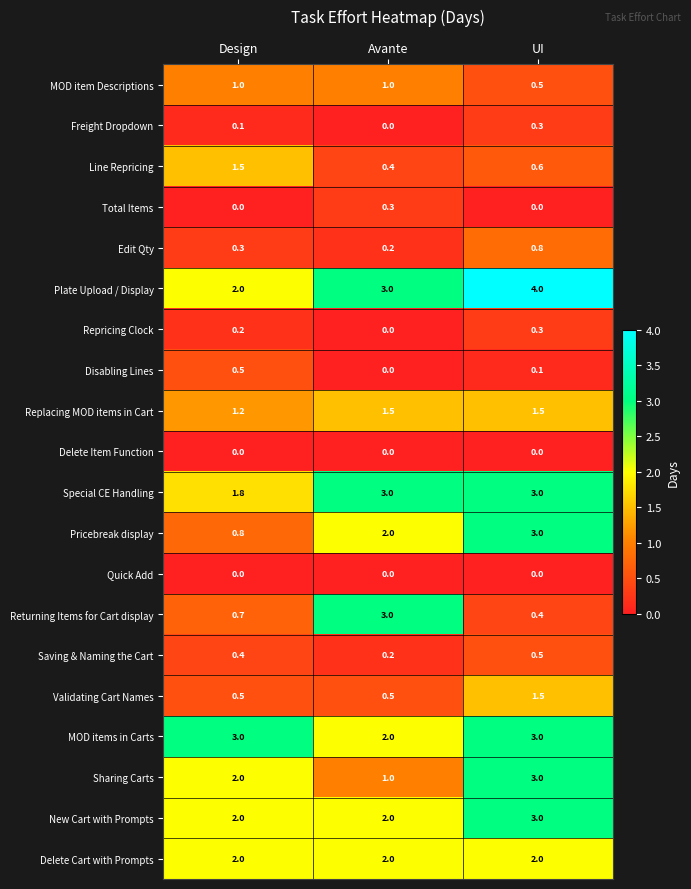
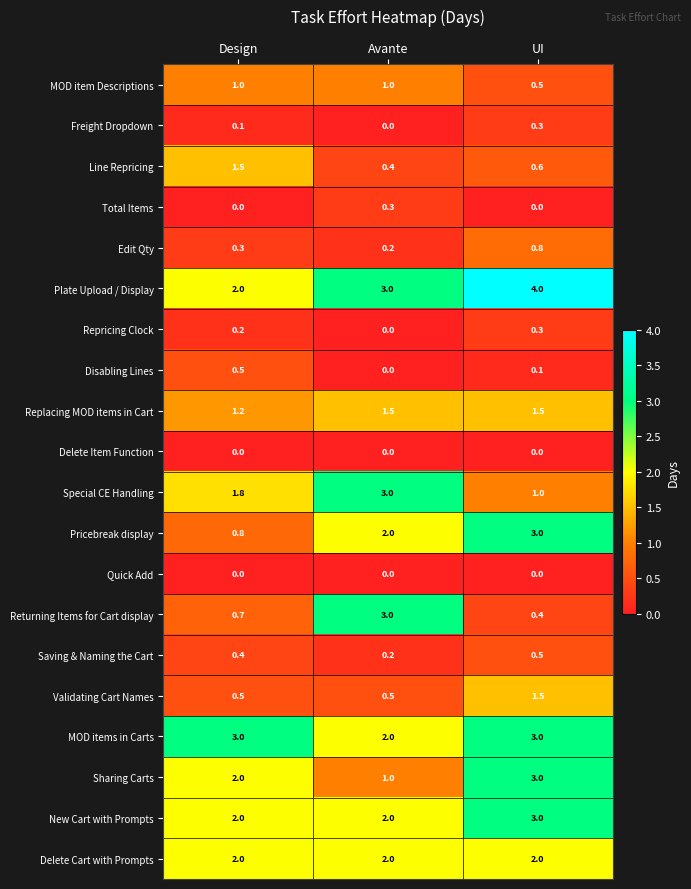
Special CE Handling, UI: 3.0 -> 1.0
